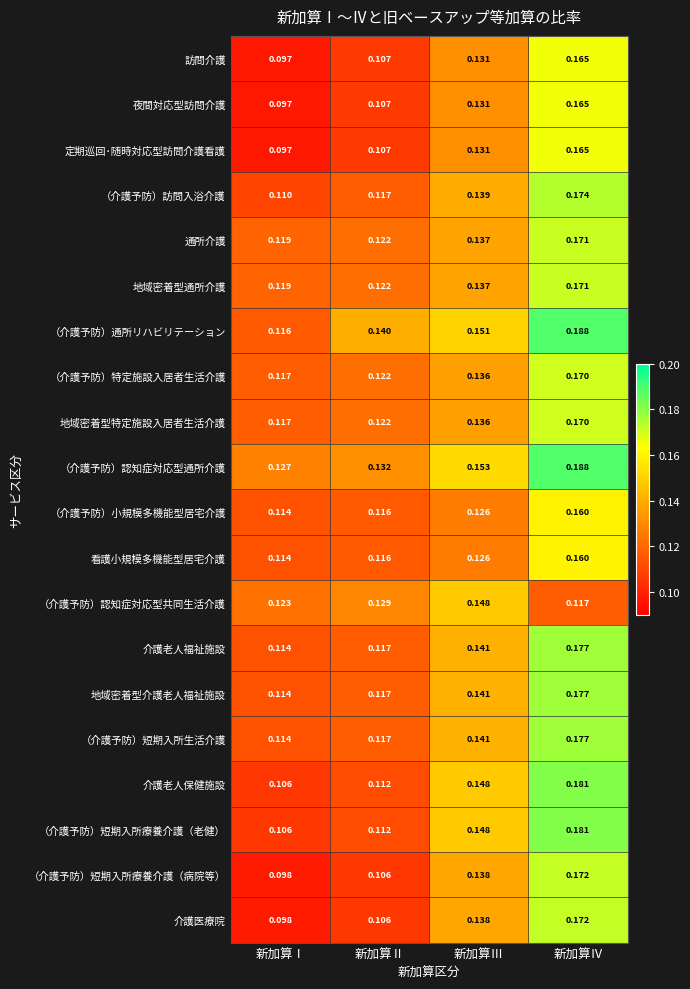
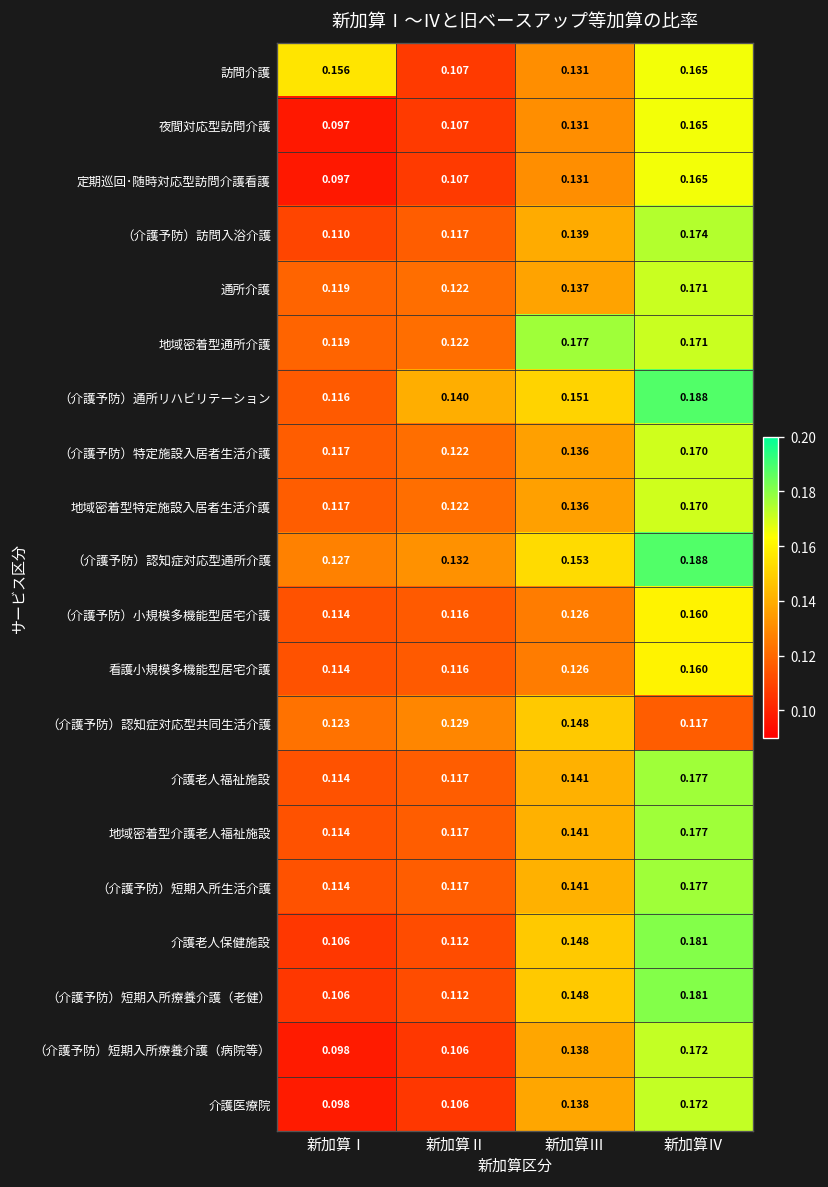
訪問介護, 新加算Ⅰ: 0.097 -> 0.156
地域密着型通所介護, 新加算Ⅲ: 0.137 -> 0.177
